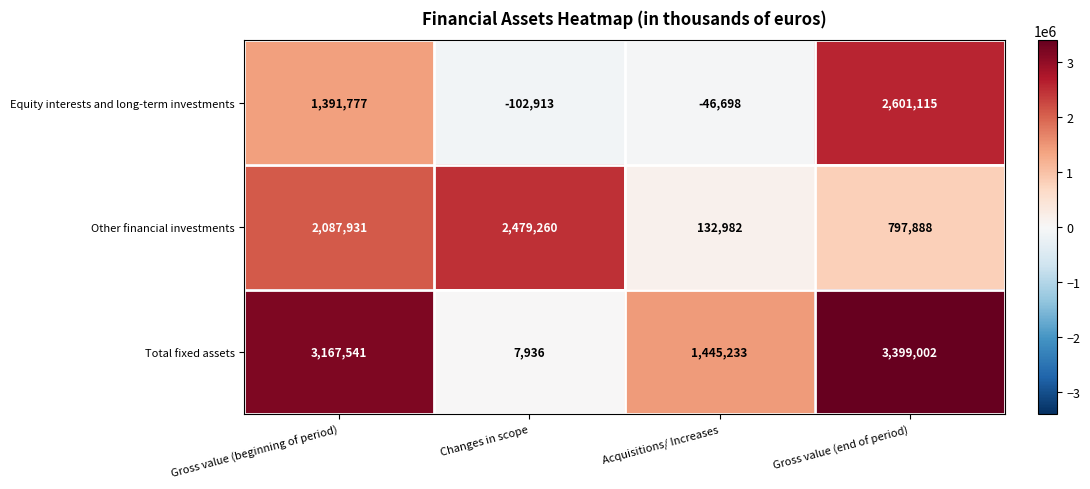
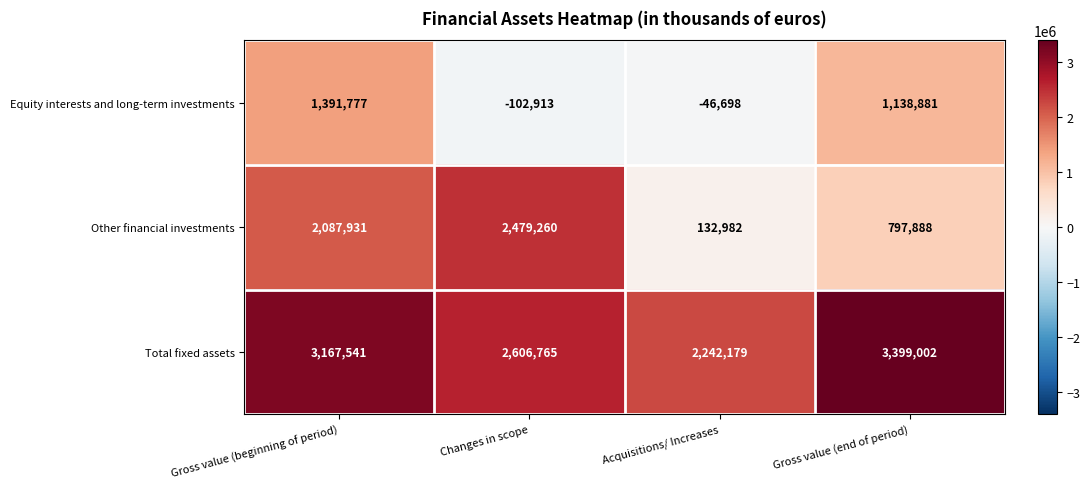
Equity interests and long-term investments, Gross value (end of period): 2,601,115 -> 1,138,881
Total fixed assets, Changes in scope: 7,936 -> 2,606,765
Total fixed assets, Acquisitions/ Increases: 1,445,233 -> 2,242,179
